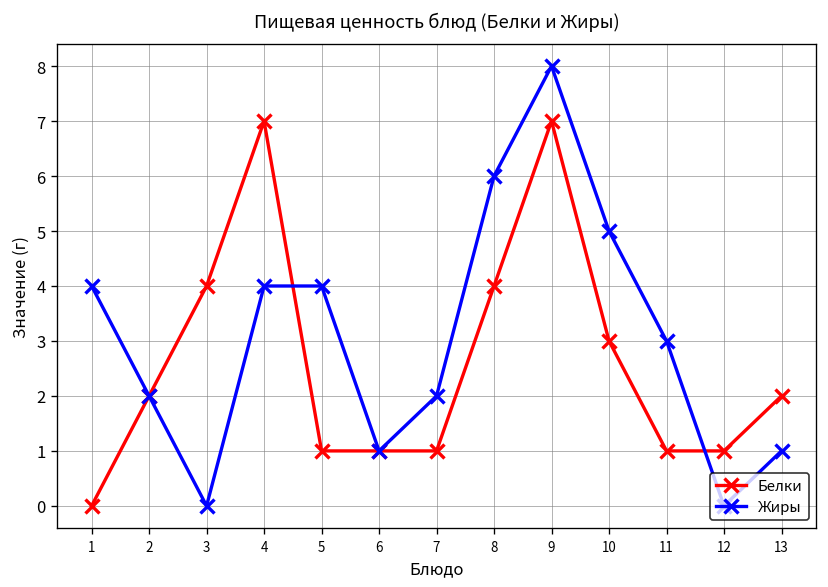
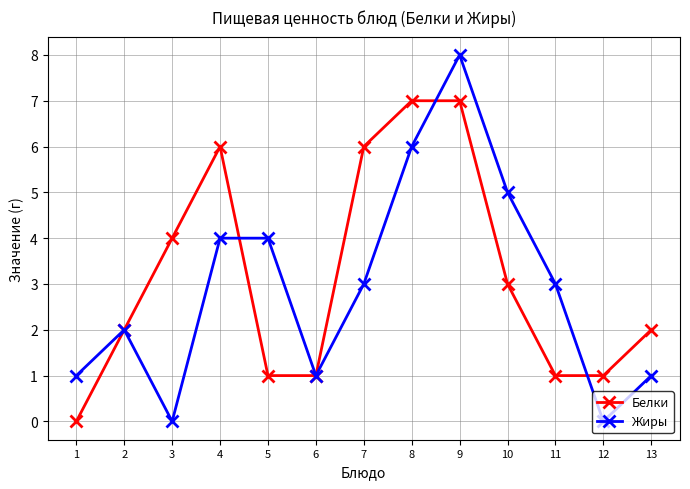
Жиры, 1: 4 -> 1
Белки, 4: 7 -> 6
Белки, 7: 1 -> 6
Жиры, 7: 2 -> 3
Белки, 8: 4 -> 7
